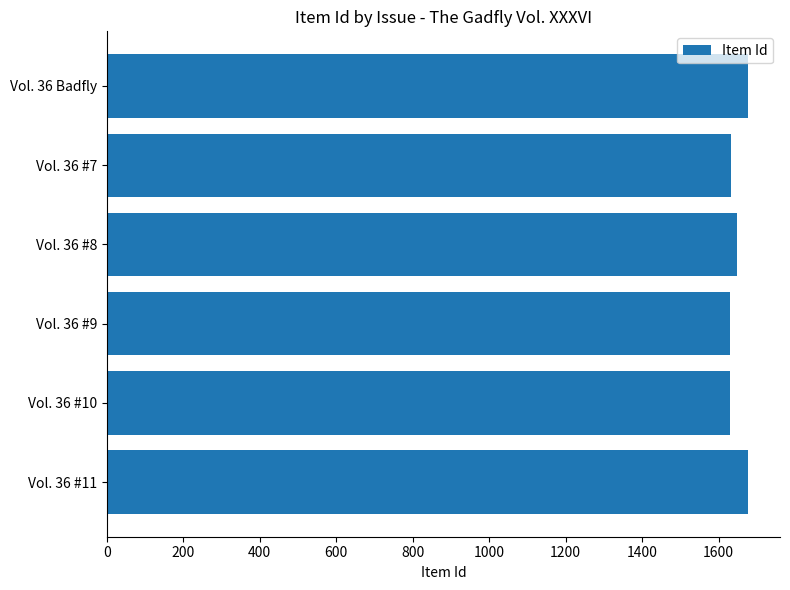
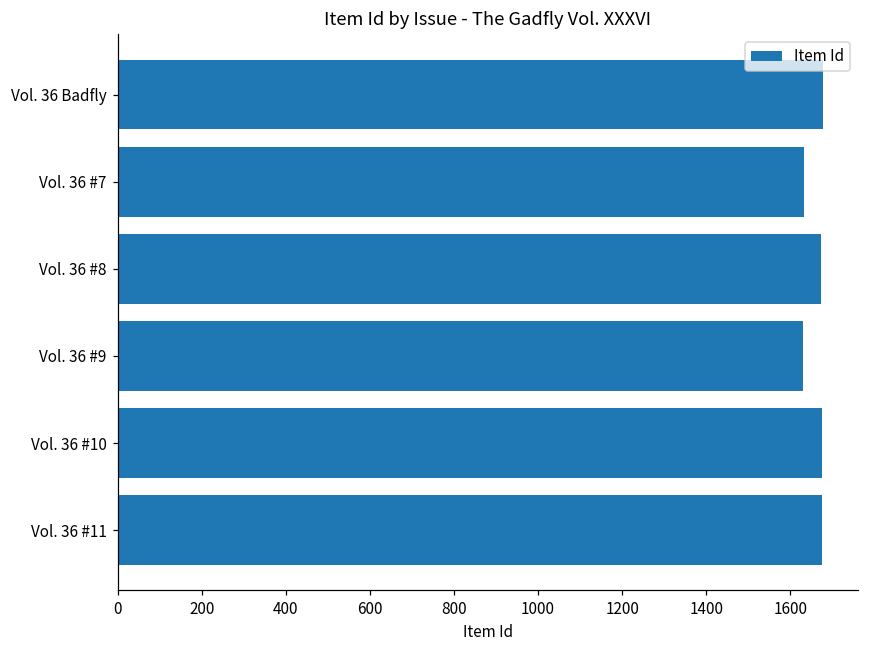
Vol. 36 #8: 1650 -> 1670
Vol. 36 #10: 1630 -> 1680
